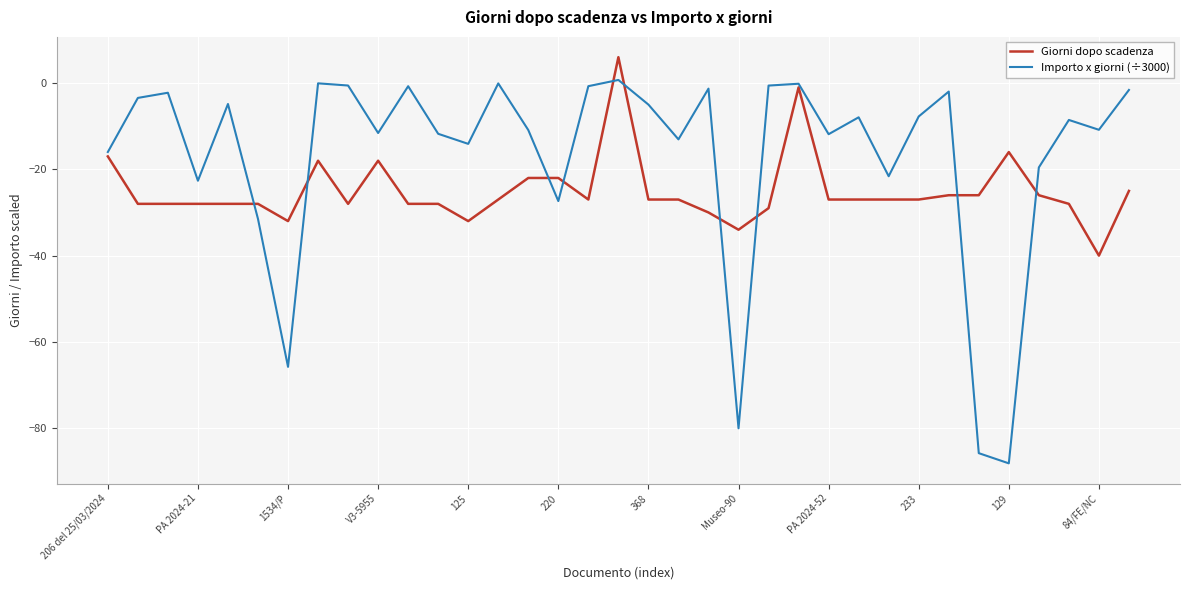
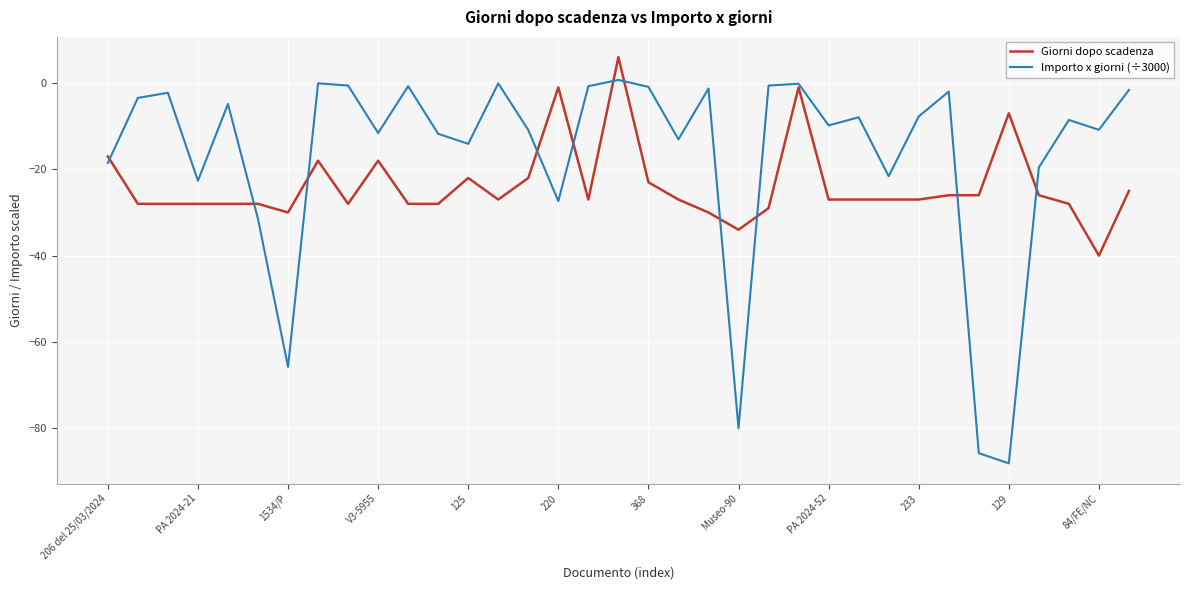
Importo x giorni (÷3000), 206 del 25/03/2024: -16 -> -19
Giorni dopo scadenza, 1534/P: -32 -> -30
Giorni dopo scadenza, 125: -32 -> -22
Giorni dopo scadenza, 220: -22 -> -1
Giorni dopo scadenza, 368: -27 -> -23
Importo x giorni (÷3000), 368: -5 -> -1
Importo x giorni (÷3000), PA 2024-52: -12 -> -10
Giorni dopo scadenza, 129: -16 -> -7
